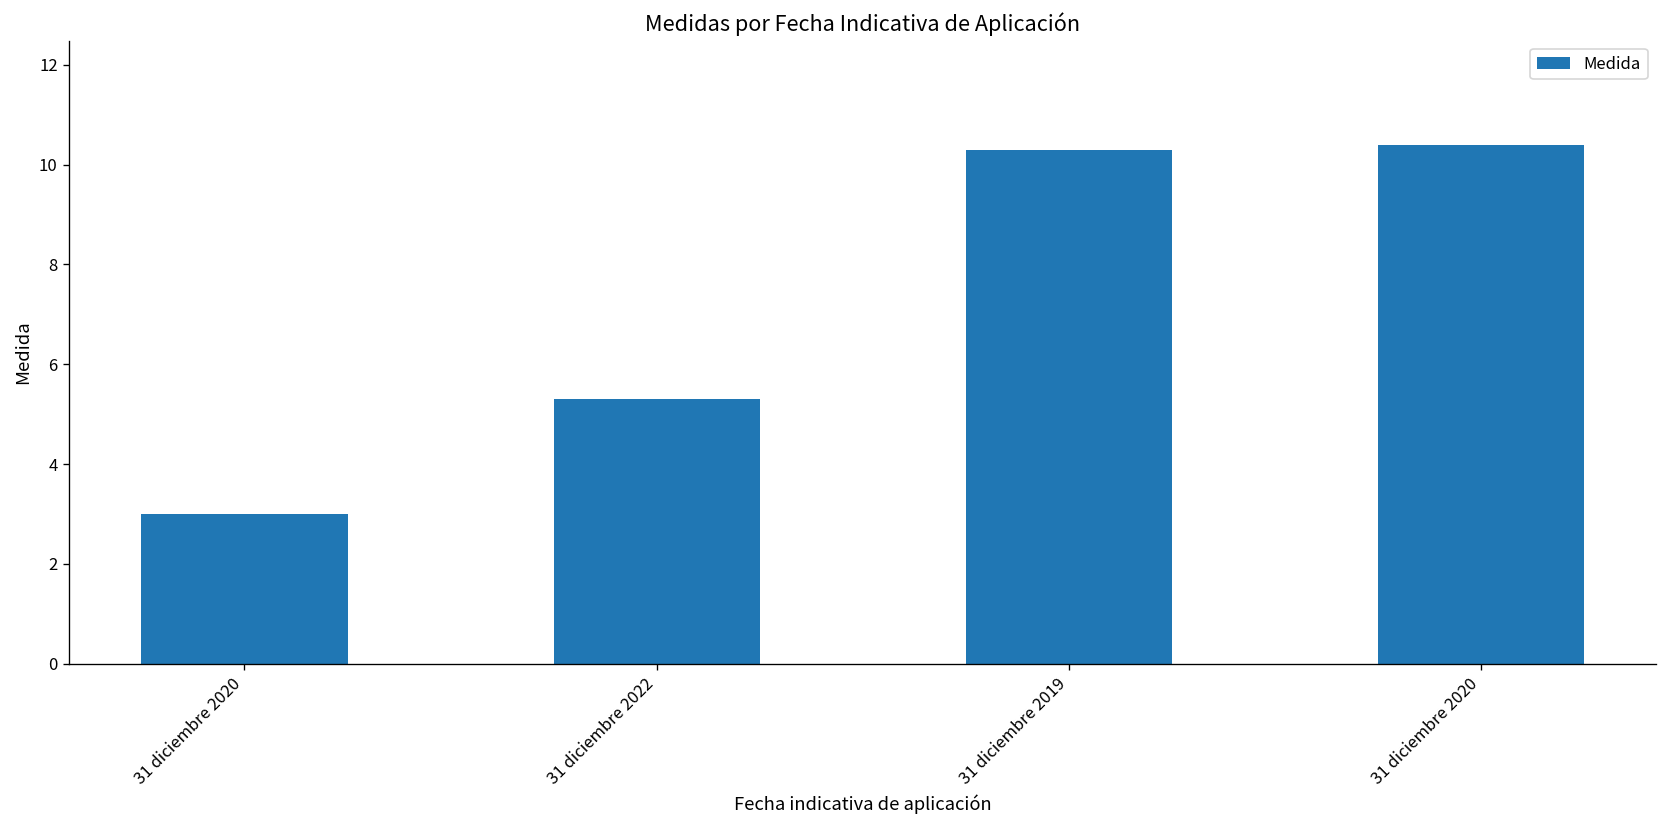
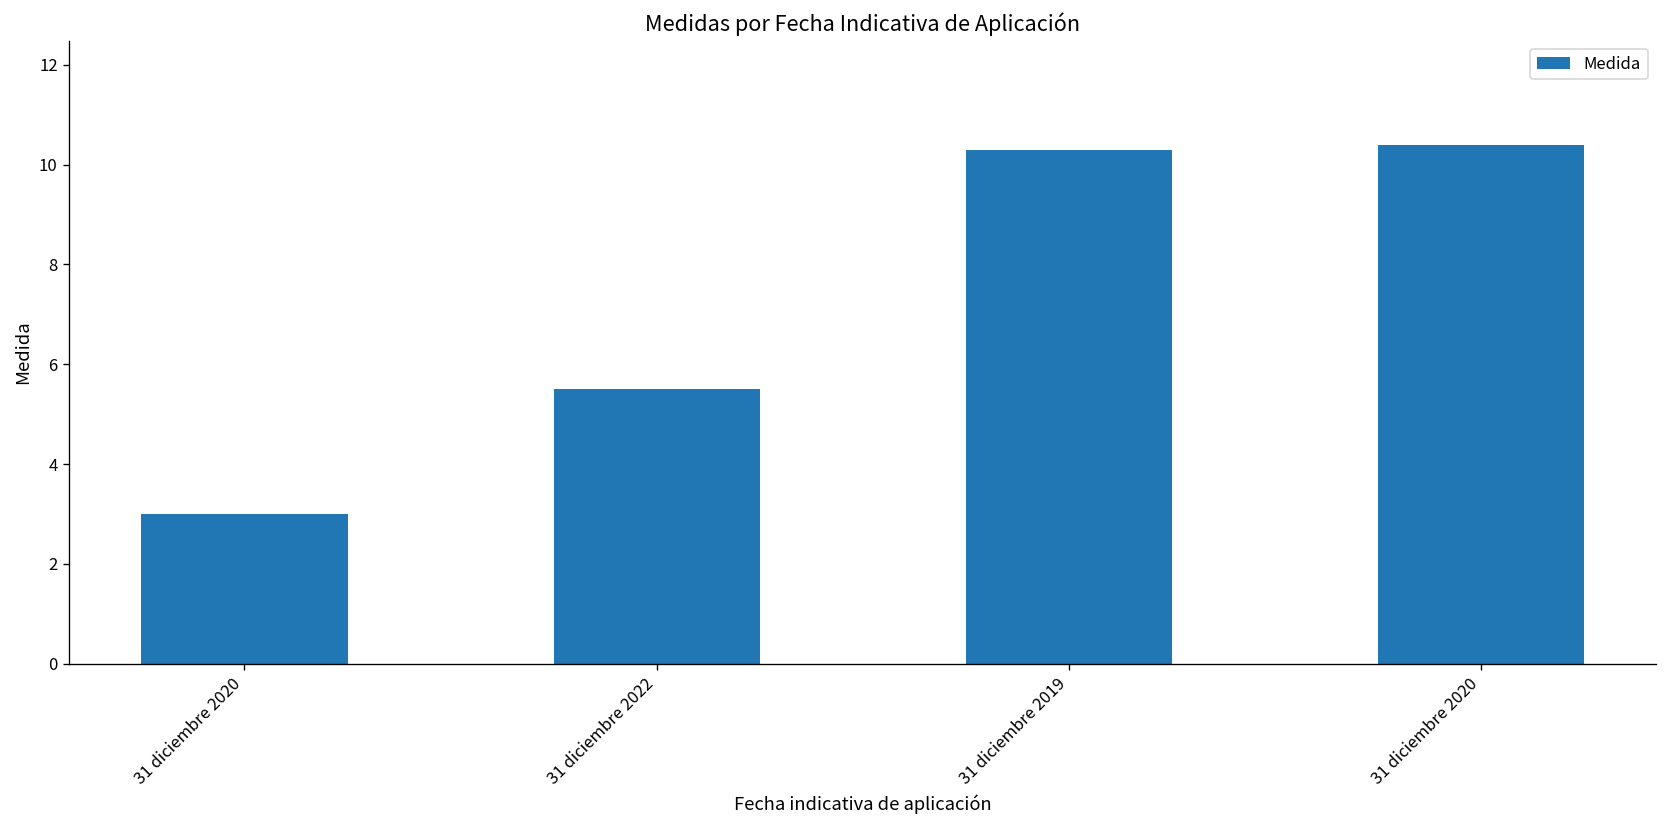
31 diciembre 2022: 5.3 -> 5.5
